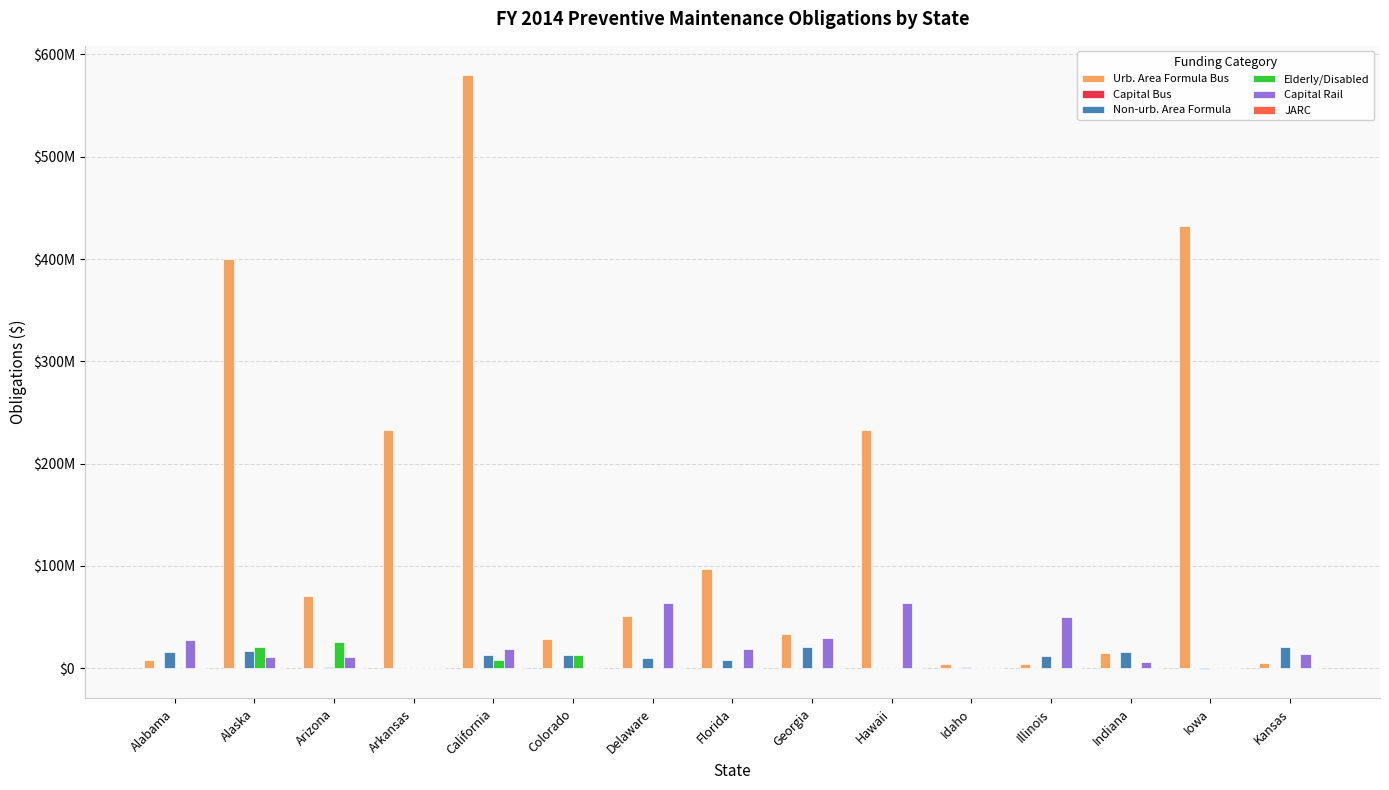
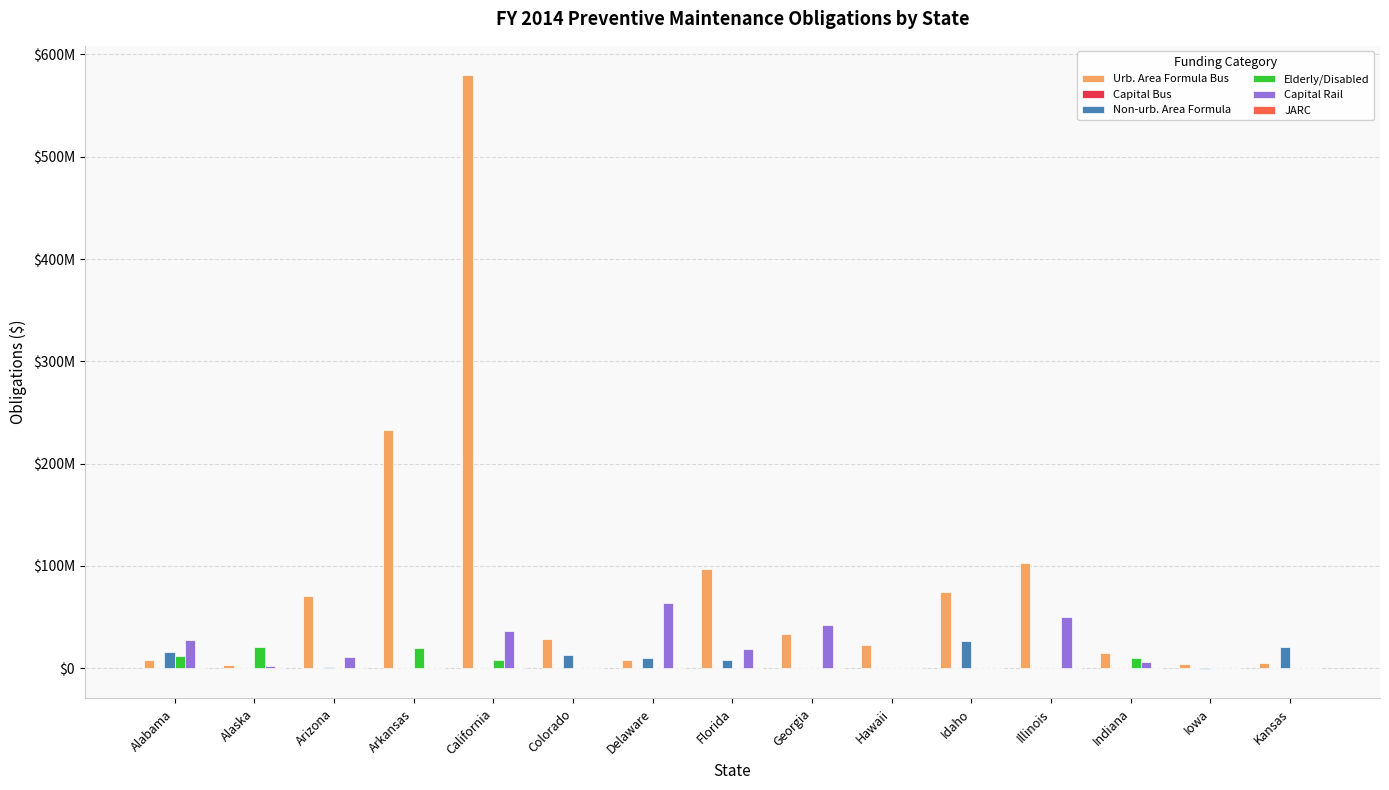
Elderly/Disabled, Alabama: $0 -> $12000000
Urb. Area Formula Bus, Alaska: $400000000 -> $4000000
Non-urb. Area Formula, Alaska: $16000000 -> $0
Capital Rail, Alaska: $11000000 -> $2000000
Elderly/Disabled, Arizona: $26000000 -> $0
Elderly/Disabled, Arkansas: $0 -> $20000000
Non-urb. Area Formula, California: $13000000 -> $0
Capital Rail, California: $18000000 -> $36000000
Elderly/Disabled, Colorado: $13000000 -> $0
Urb. Area Formula Bus, Delaware: $51000000 -> $8000000
Non-urb. Area Formula, Georgia: $21000000 -> $0
Capital Rail, Georgia: $30000000 -> $42000000
Urb. Area Formula Bus, Hawaii: $233000000 -> $22000000
Capital Rail, Hawaii: $63000000 -> $0
Urb. Area Formula Bus, Idaho: $5000000 -> $75000000
Non-urb. Area Formula, Idaho: $1000000 -> $27000000
Urb. Area Formula Bus, Illinois: $4000000 -> $103000000
Non-urb. Area Formula, Illinois: $12000000 -> $0
Non-urb. Area Formula, Indiana: $16000000 -> $0
Elderly/Disabled, Indiana: $0 -> $10000000
Urb. Area Formula Bus, Iowa: $433000000 -> $5000000
Capital Rail, Kansas: $14000000 -> $0
